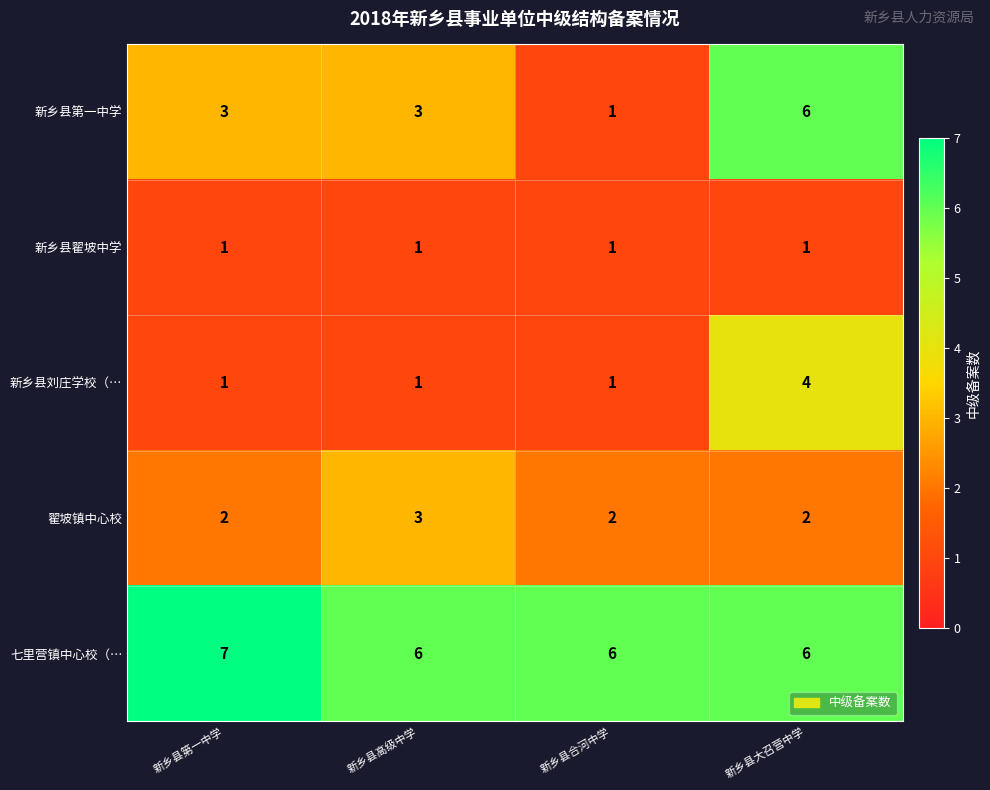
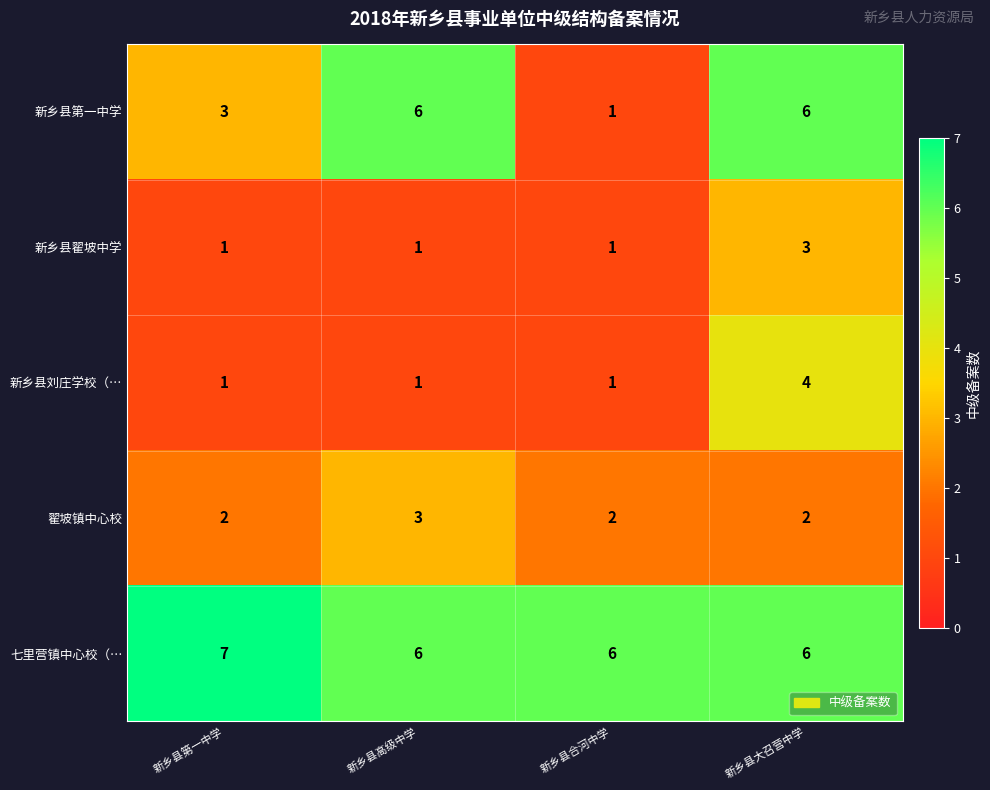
新乡县第一中学, 新乡县高级中学: 3 -> 6
新乡县翟坡中学, 新乡县大召营中学: 1 -> 3
